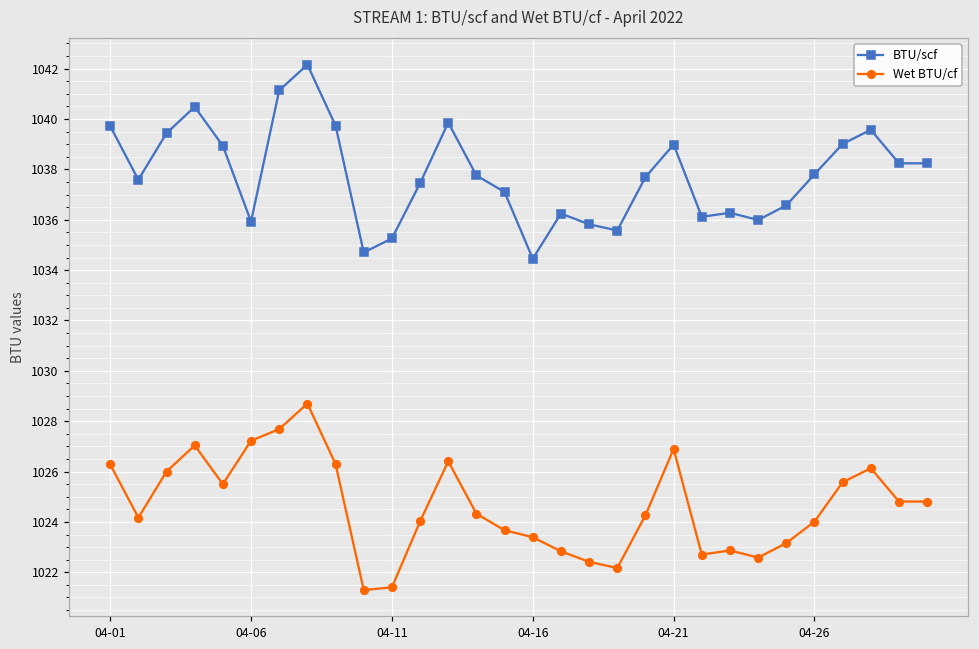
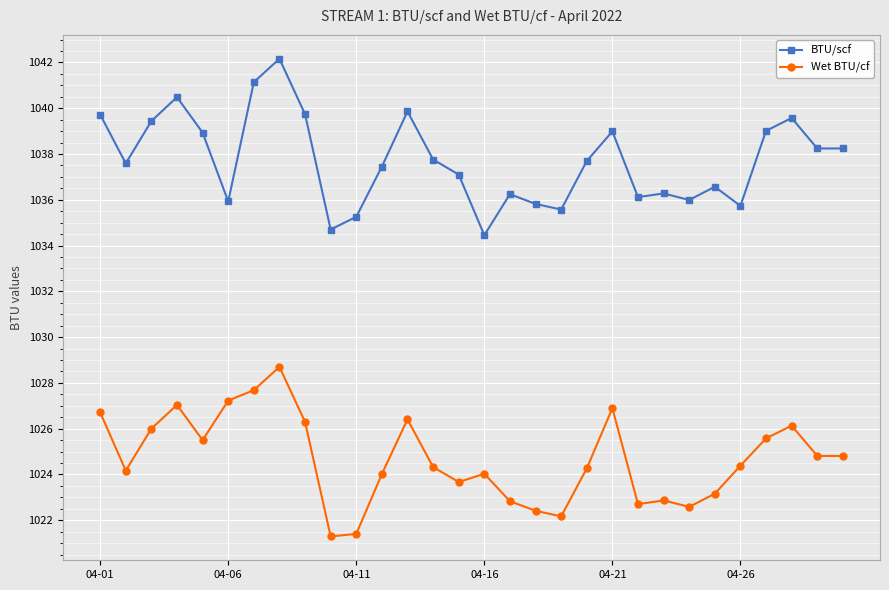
Wet BTU/cf, 04-01: 1026.3 -> 1026.7
Wet BTU/cf, 04-16: 1023.4 -> 1024.0
BTU/scf, 04-26: 1037.8 -> 1035.7
Wet BTU/cf, 04-26: 1024.0 -> 1024.4
